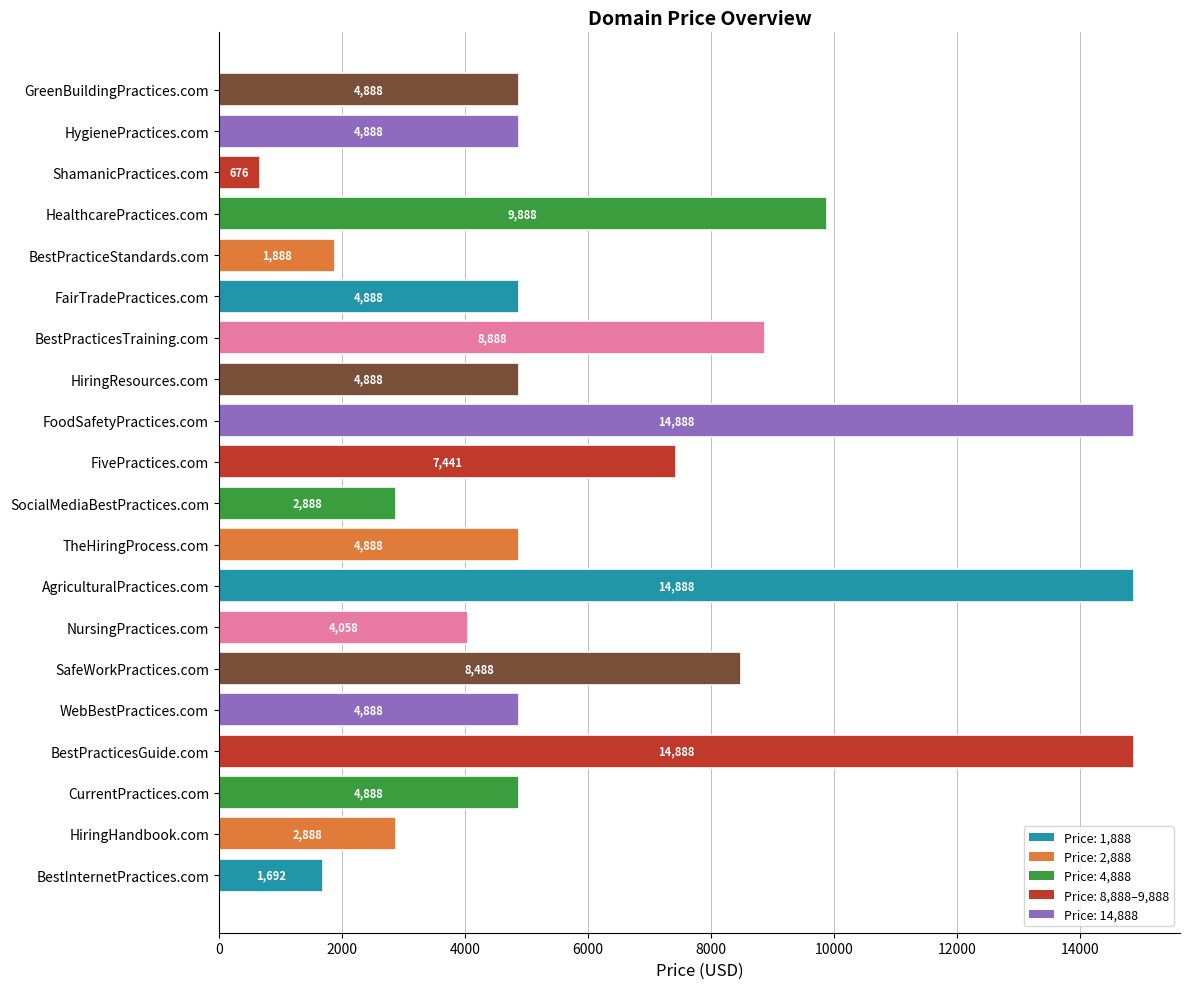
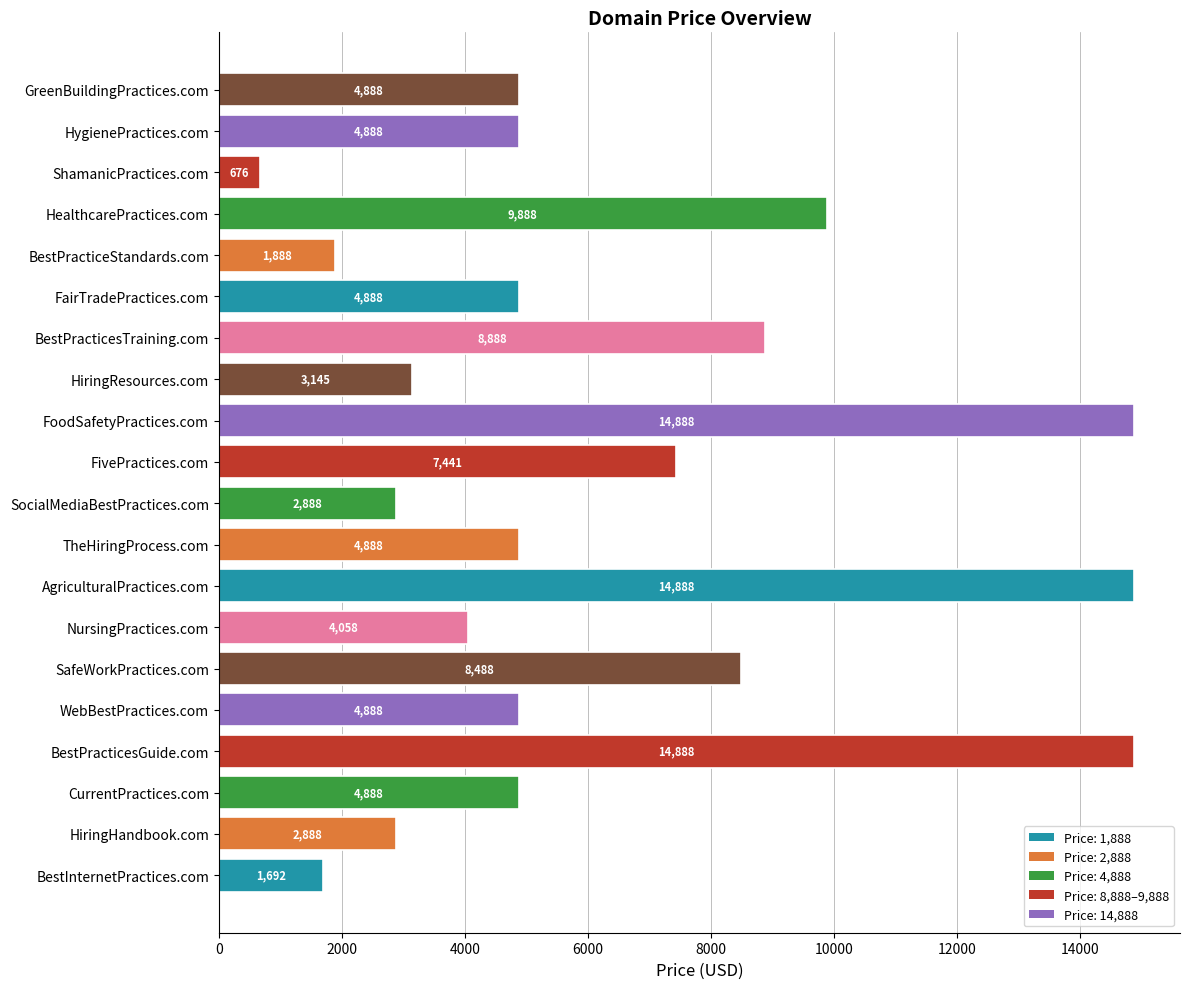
HiringResources.com: 4,888 -> 3,145
